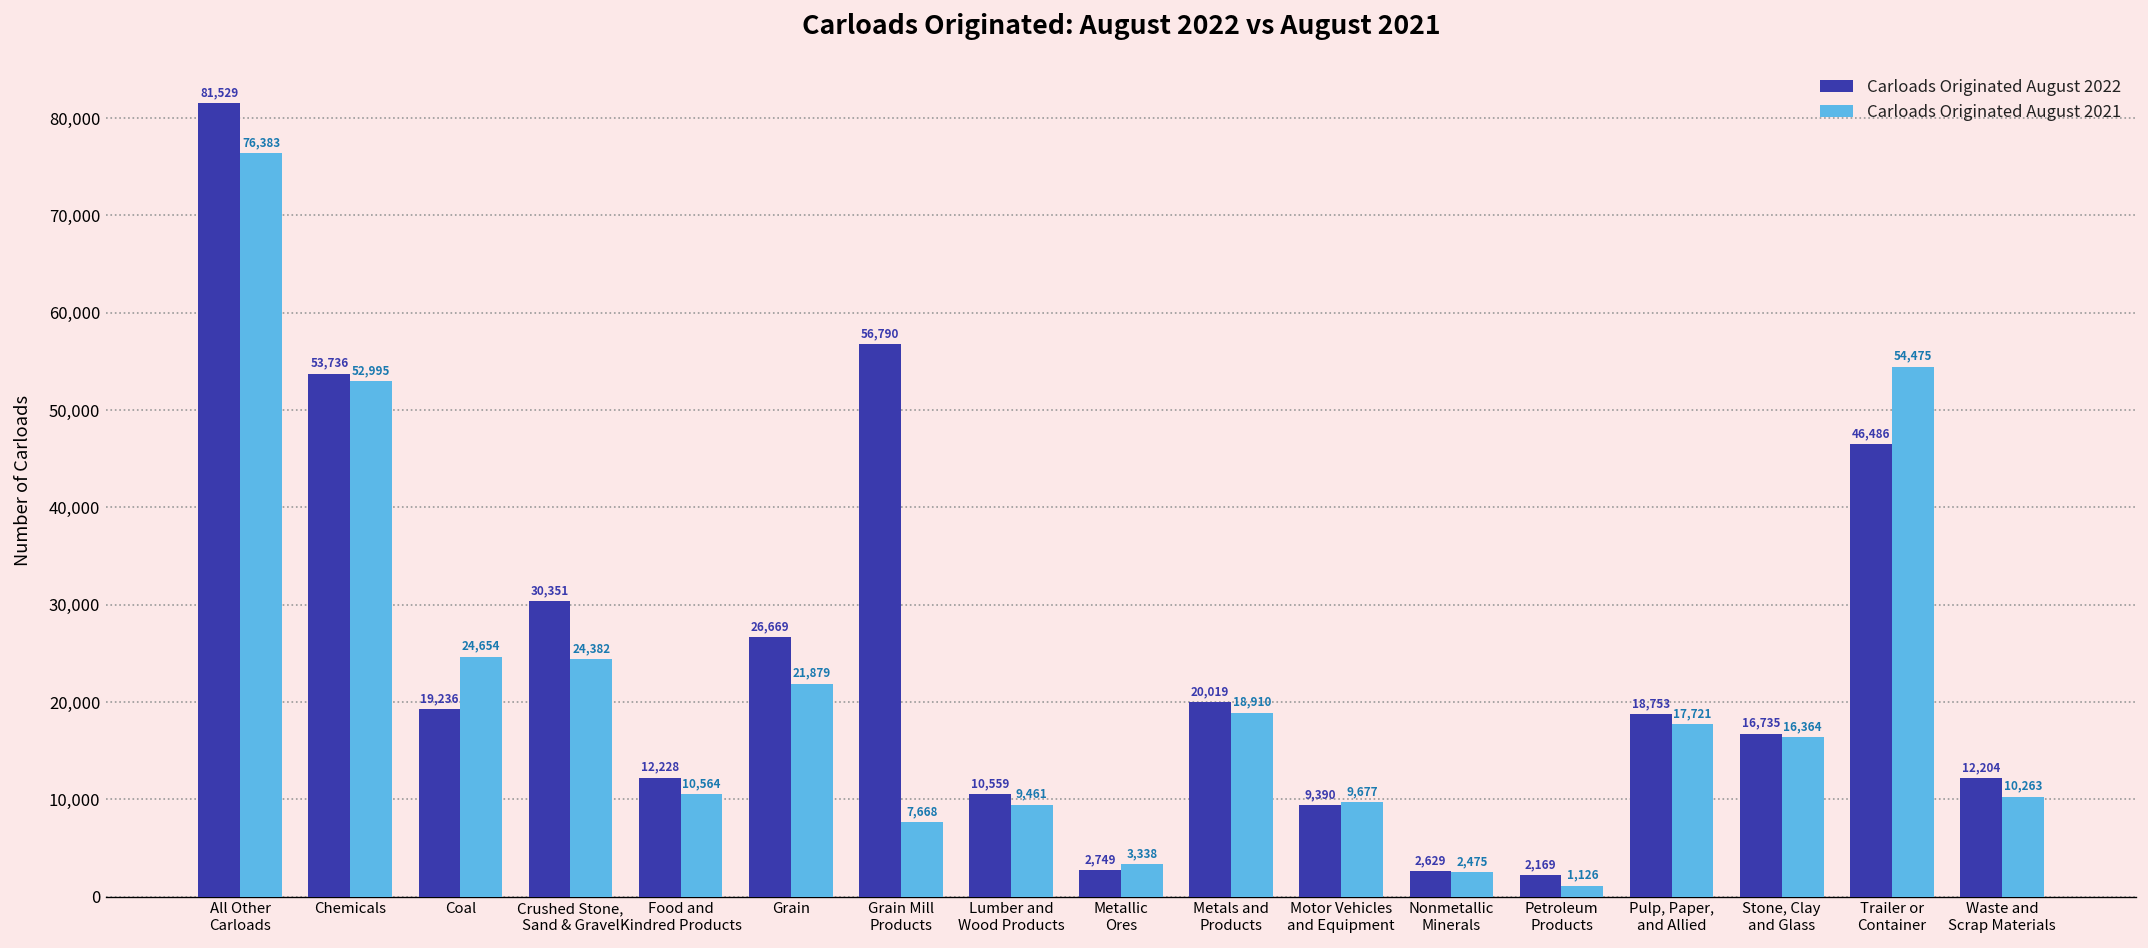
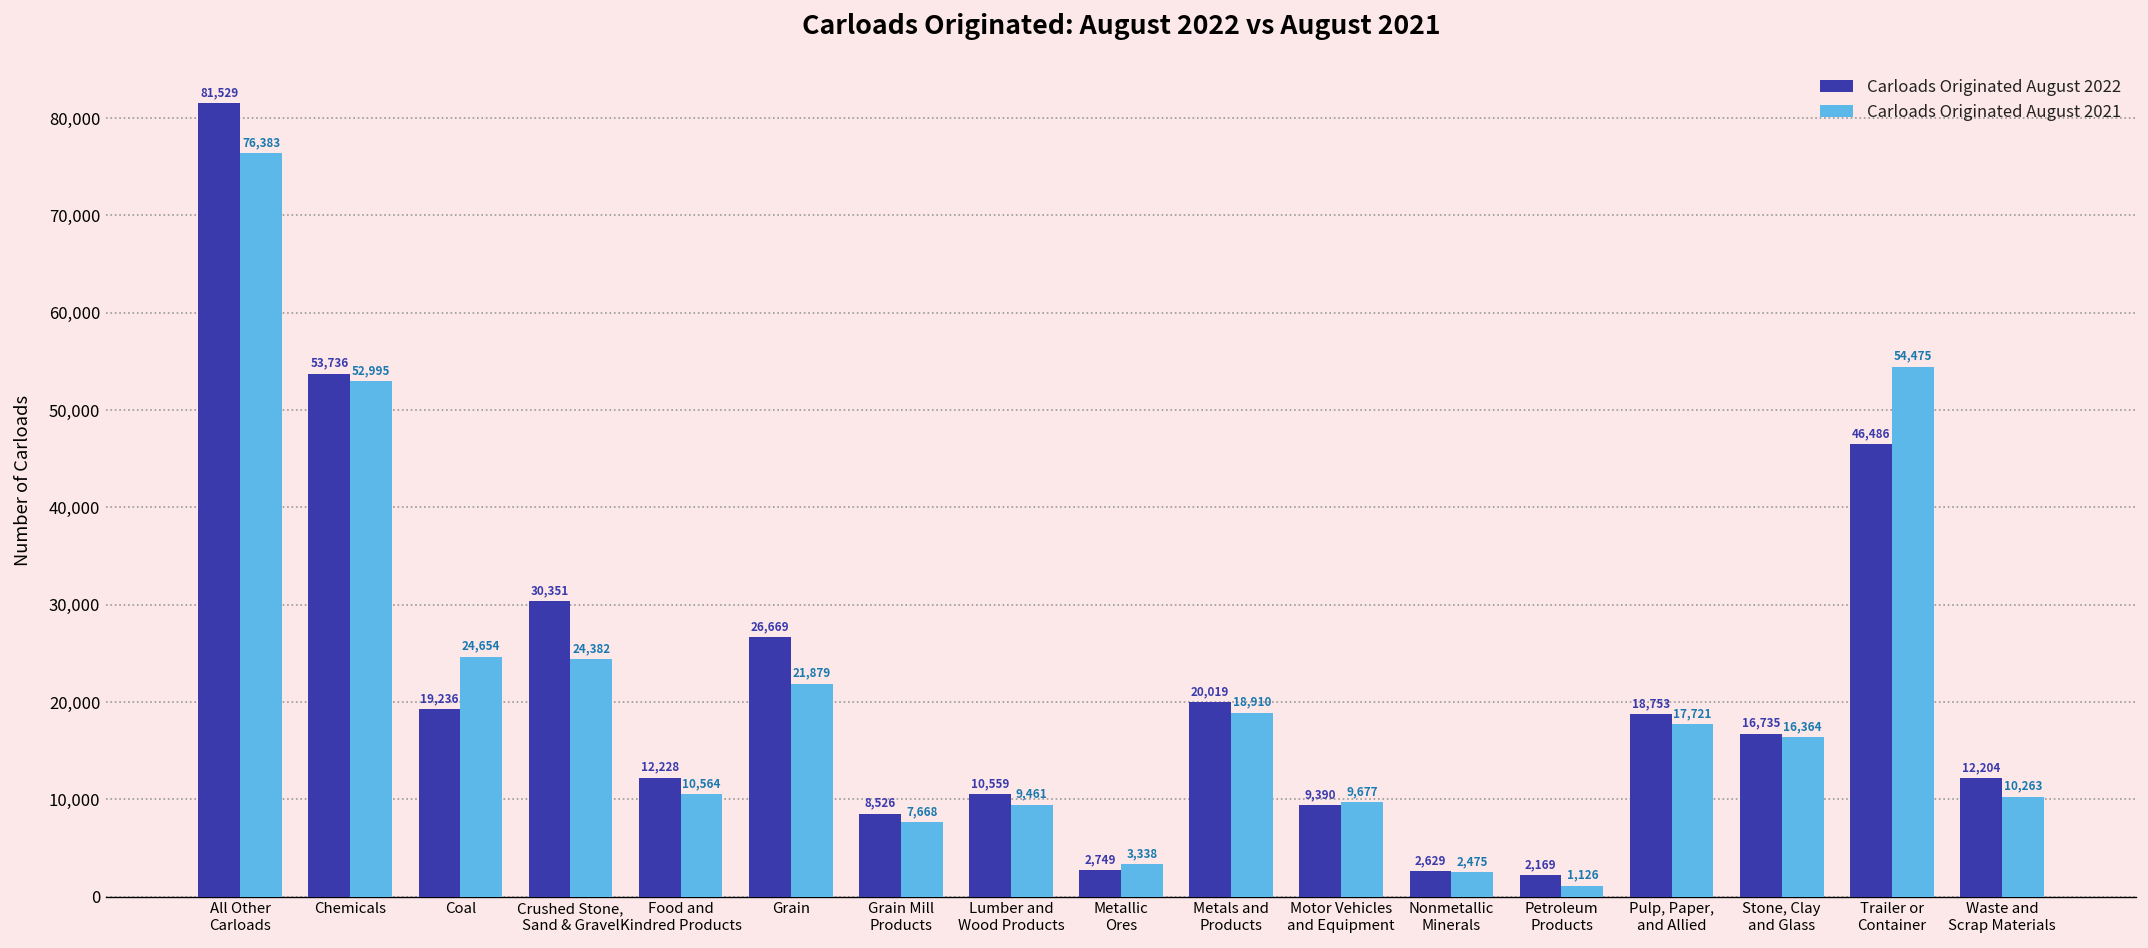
Carloads Originated August 2022, Grain Mill Products: 56,790 -> 8,526
